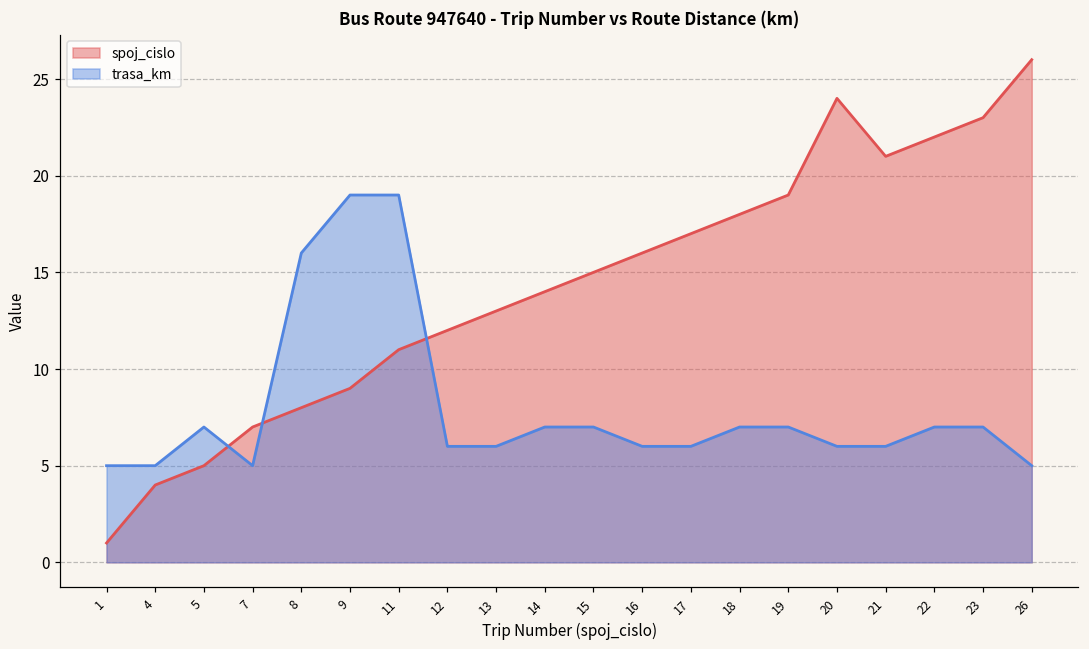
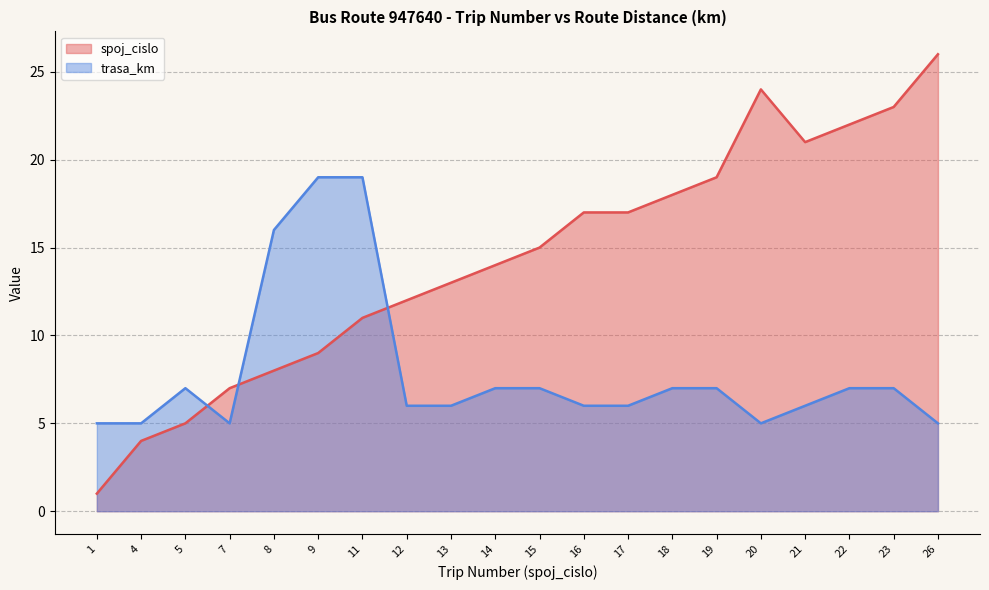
spoj_cislo, 16: 16 -> 17
trasa_km, 20: 6 -> 5
